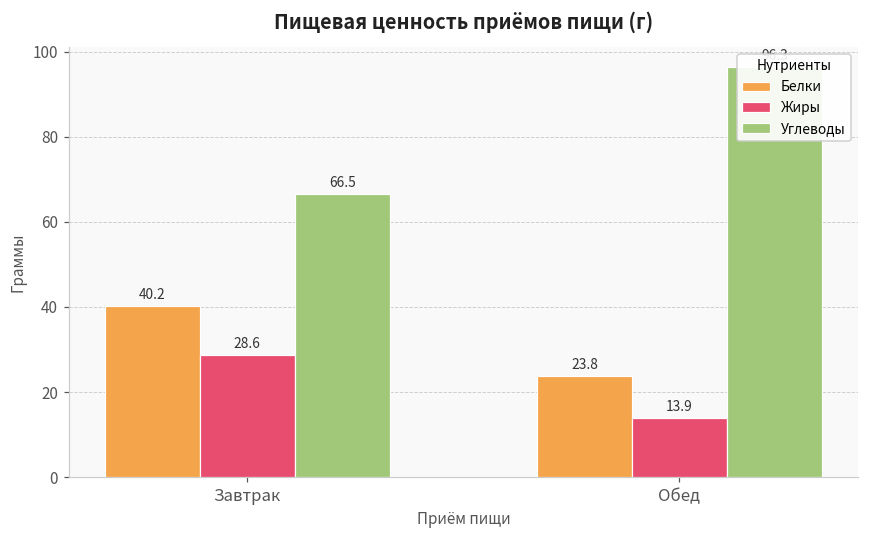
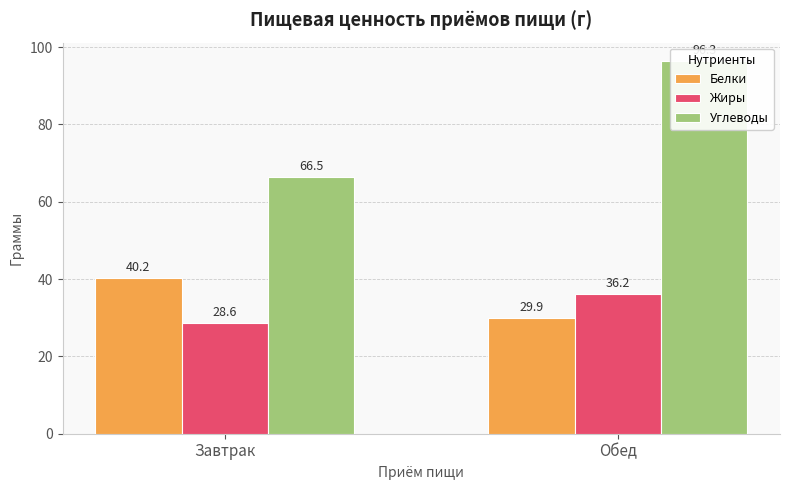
Белки, Обед: 23.8 -> 29.9
Жиры, Обед: 13.9 -> 36.2
